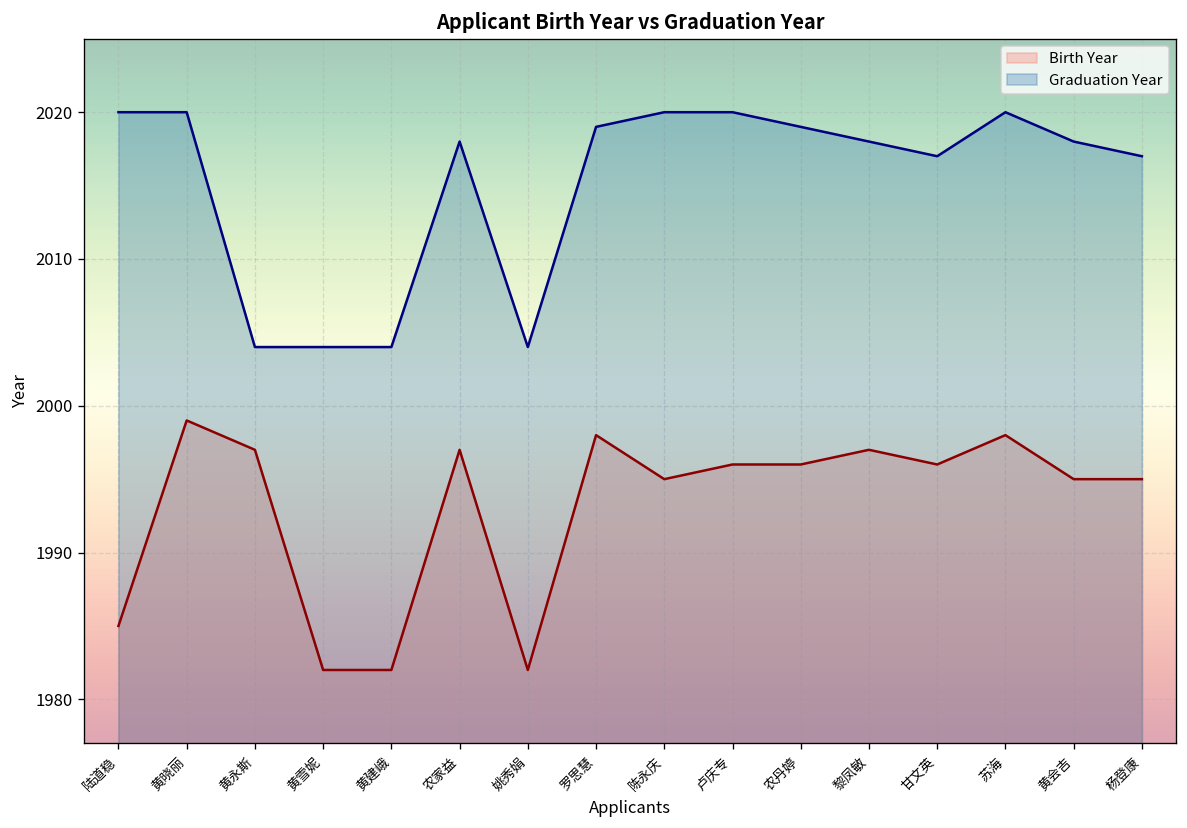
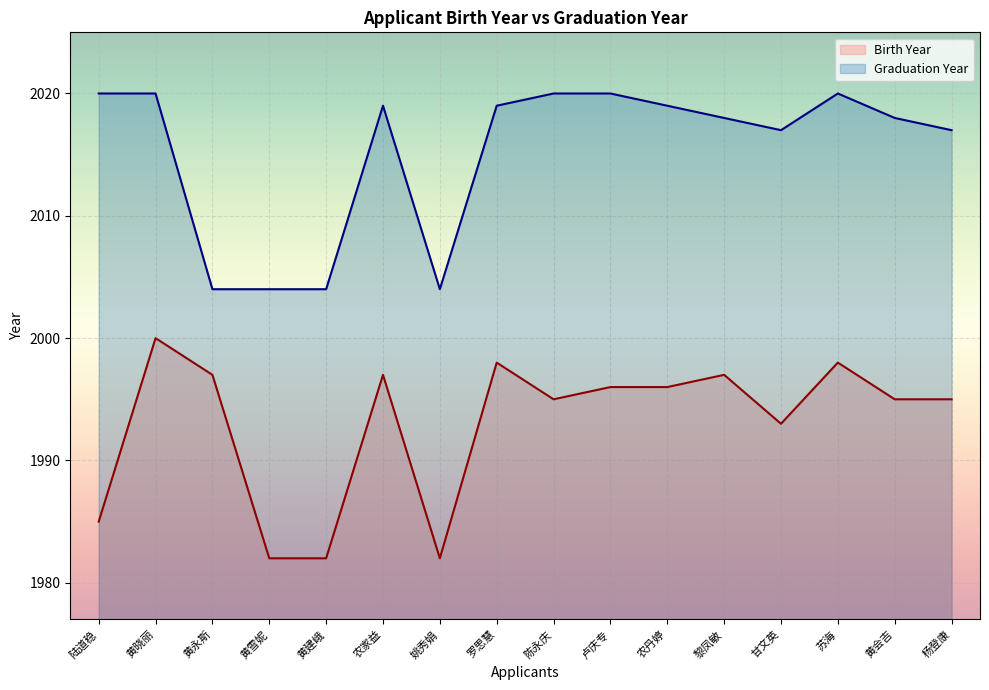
Birth Year, 黄晓丽: 1999 -> 2000
Graduation Year, 农家益: 2018 -> 2019
Birth Year, 甘文英: 1996 -> 1993
